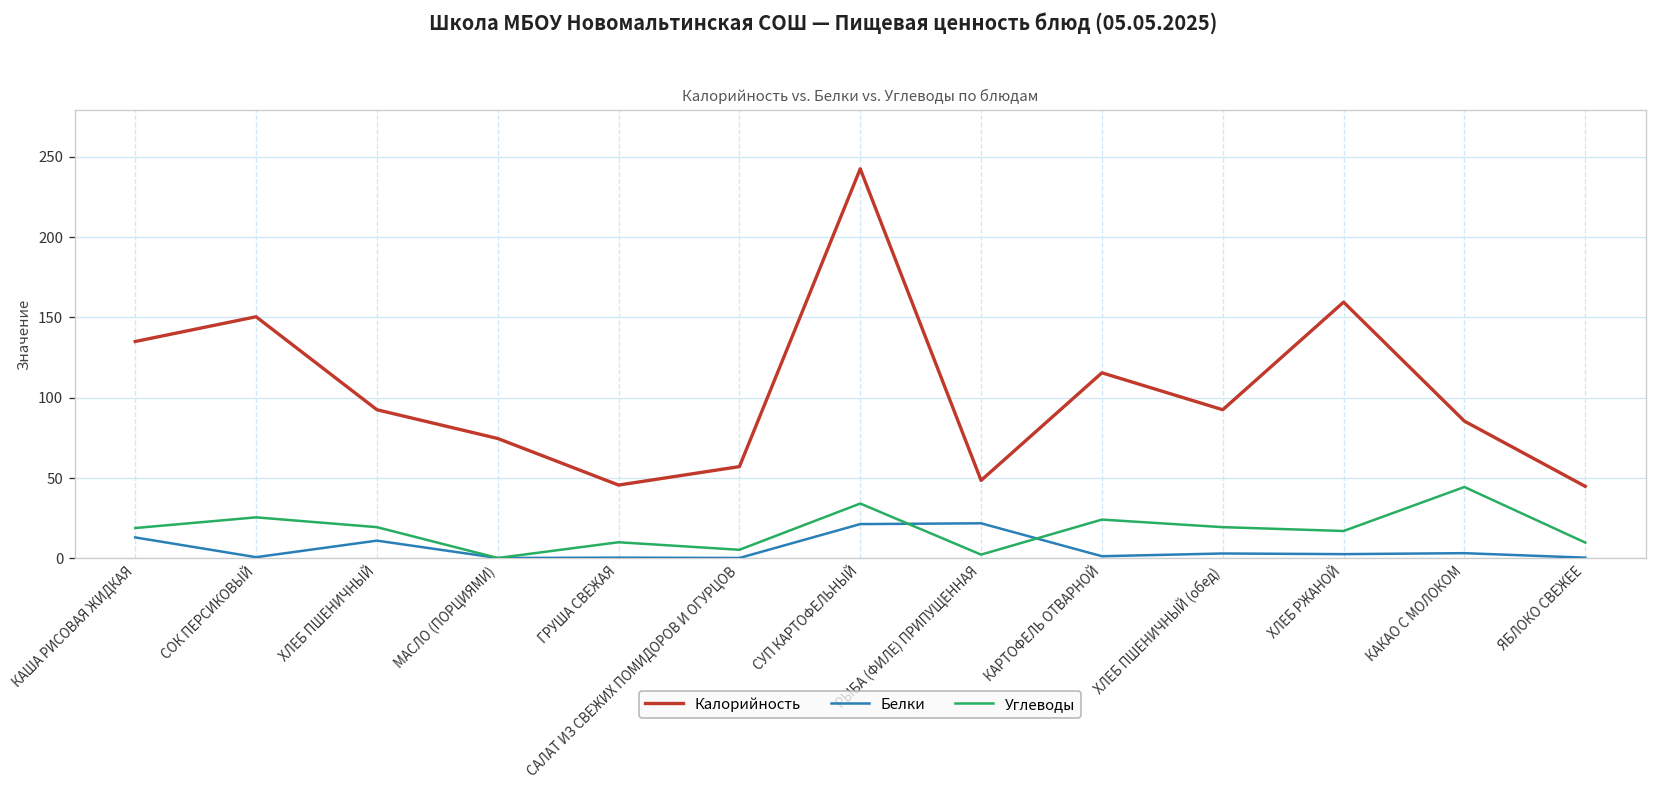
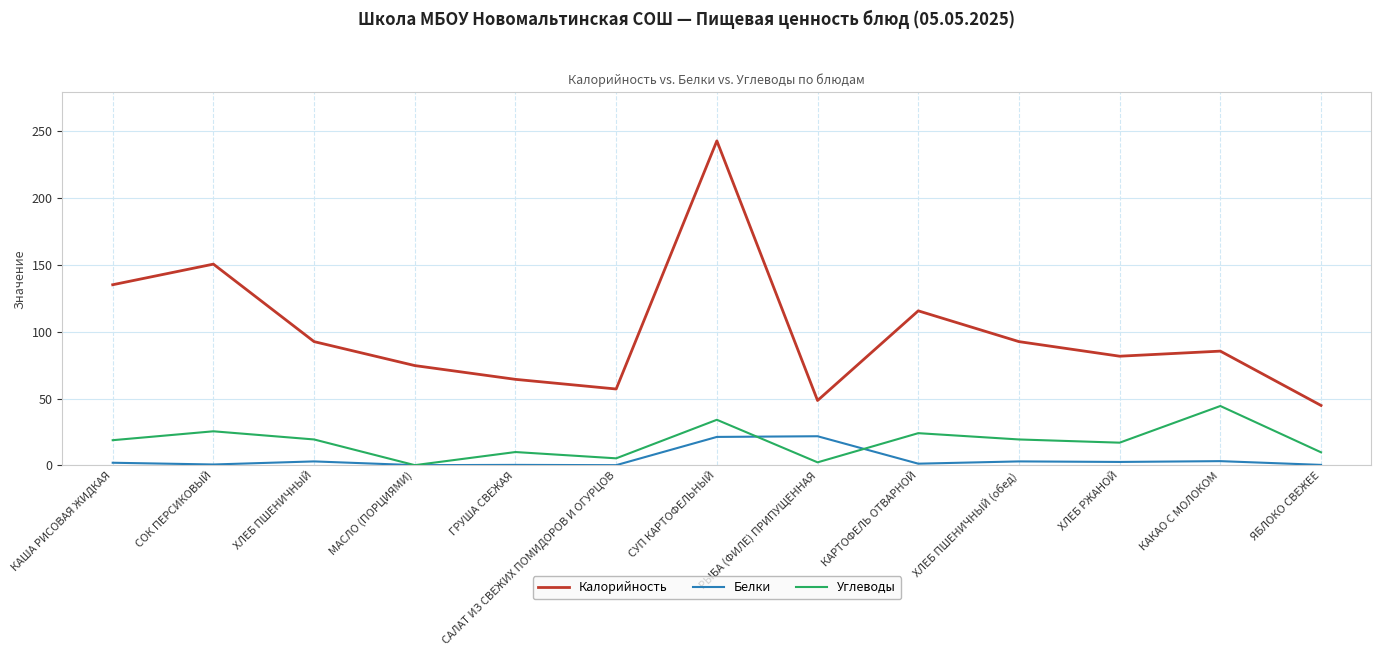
Белки, КАША РИСОВАЯ ЖИДКАЯ: 13 -> 2
Белки, ХЛЕБ ПШЕНИЧНЫЙ: 11 -> 3
Калорийность, ГРУША СВЕЖАЯ: 46 -> 64
Калорийность, ХЛЕБ РЖАНОЙ: 160 -> 82
